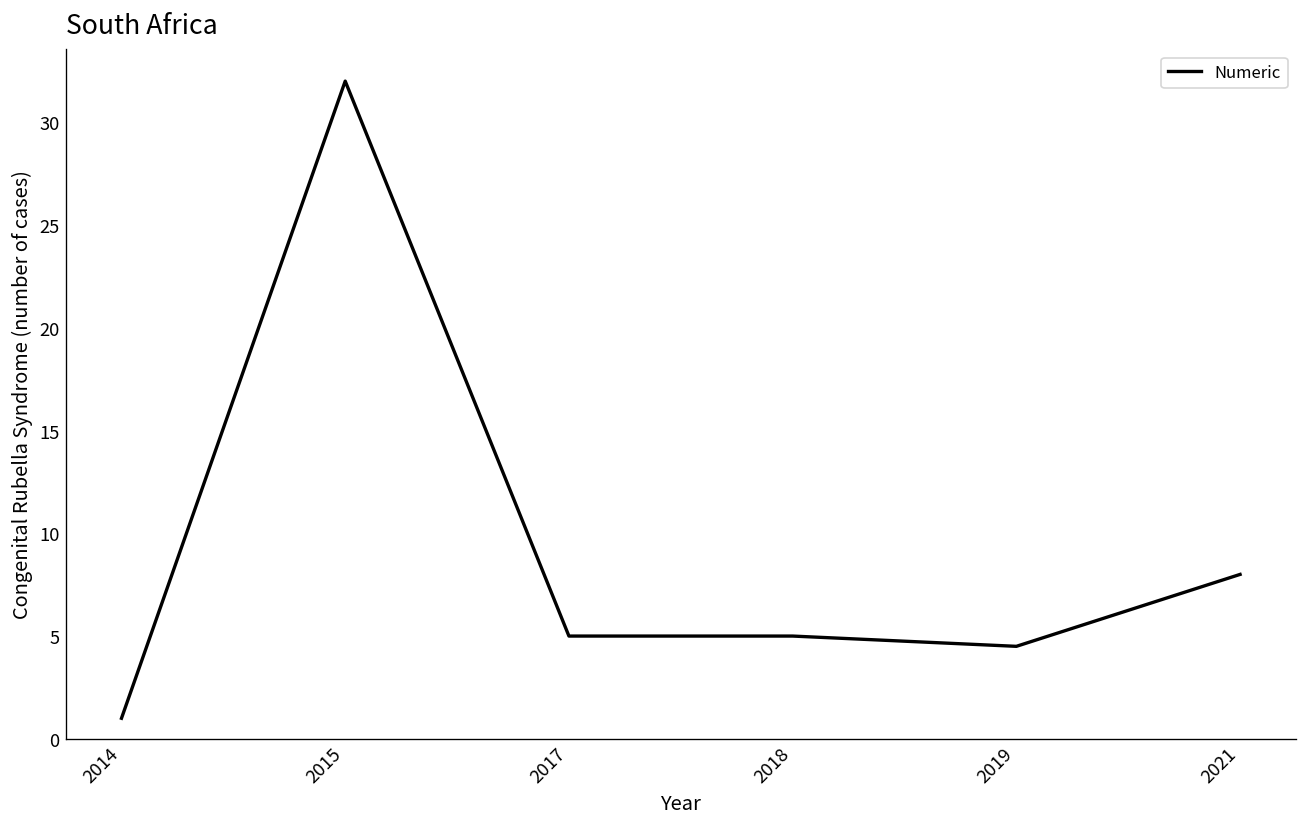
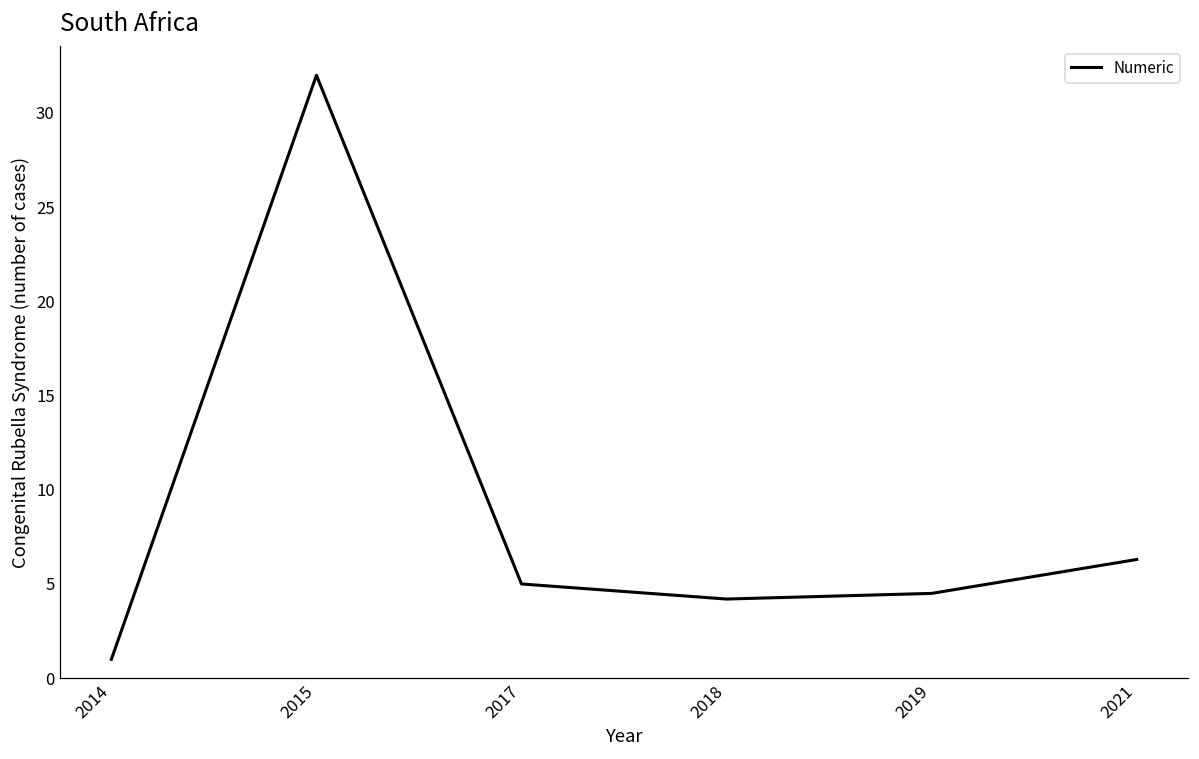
2018: 5.0 -> 4.2
2021: 8.0 -> 6.3
